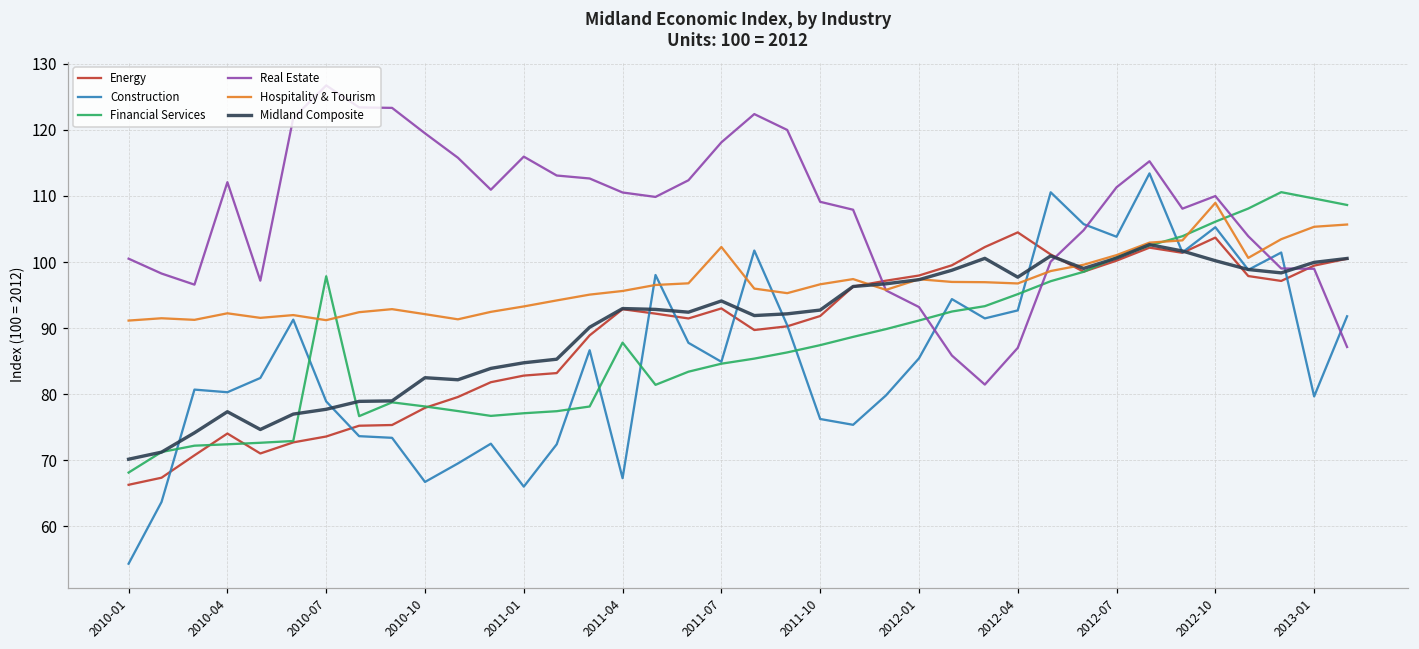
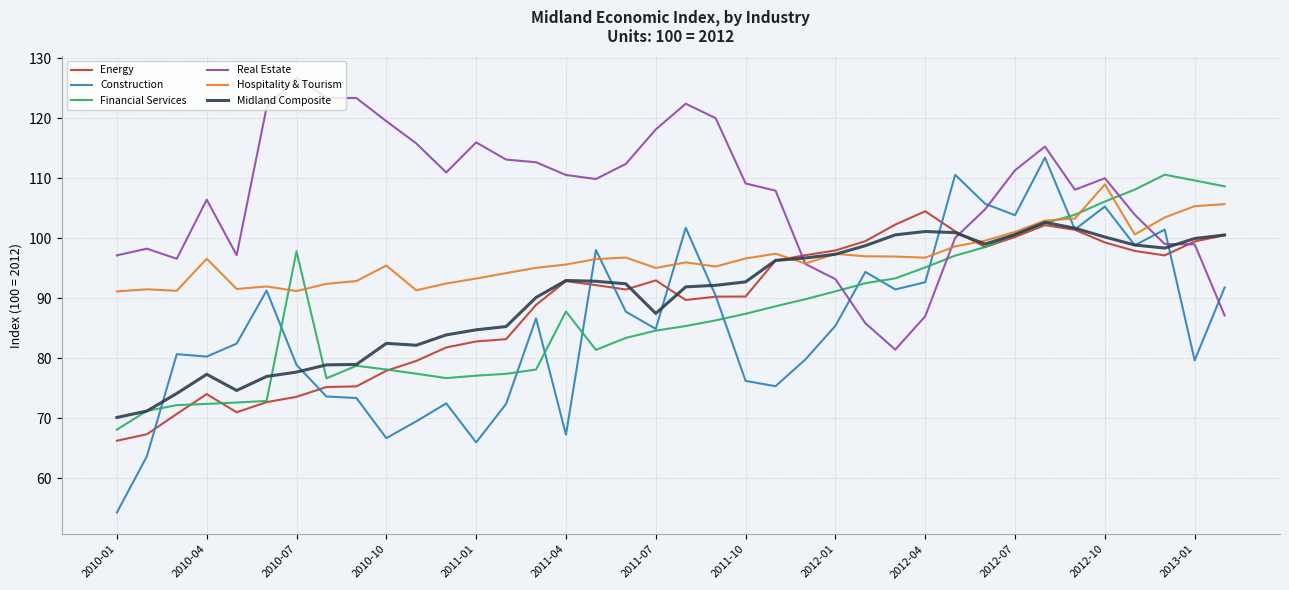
Real Estate, 2010-01: 101 -> 97
Real Estate, 2010-04: 112 -> 106
Hospitality & Tourism, 2010-04: 92 -> 97
Hospitality & Tourism, 2010-10: 92 -> 95
Hospitality & Tourism, 2011-07: 102 -> 95
Midland Composite, 2011-07: 94 -> 87
Energy, 2011-10: 92 -> 90
Midland Composite, 2012-04: 98 -> 101
Energy, 2012-10: 104 -> 99
